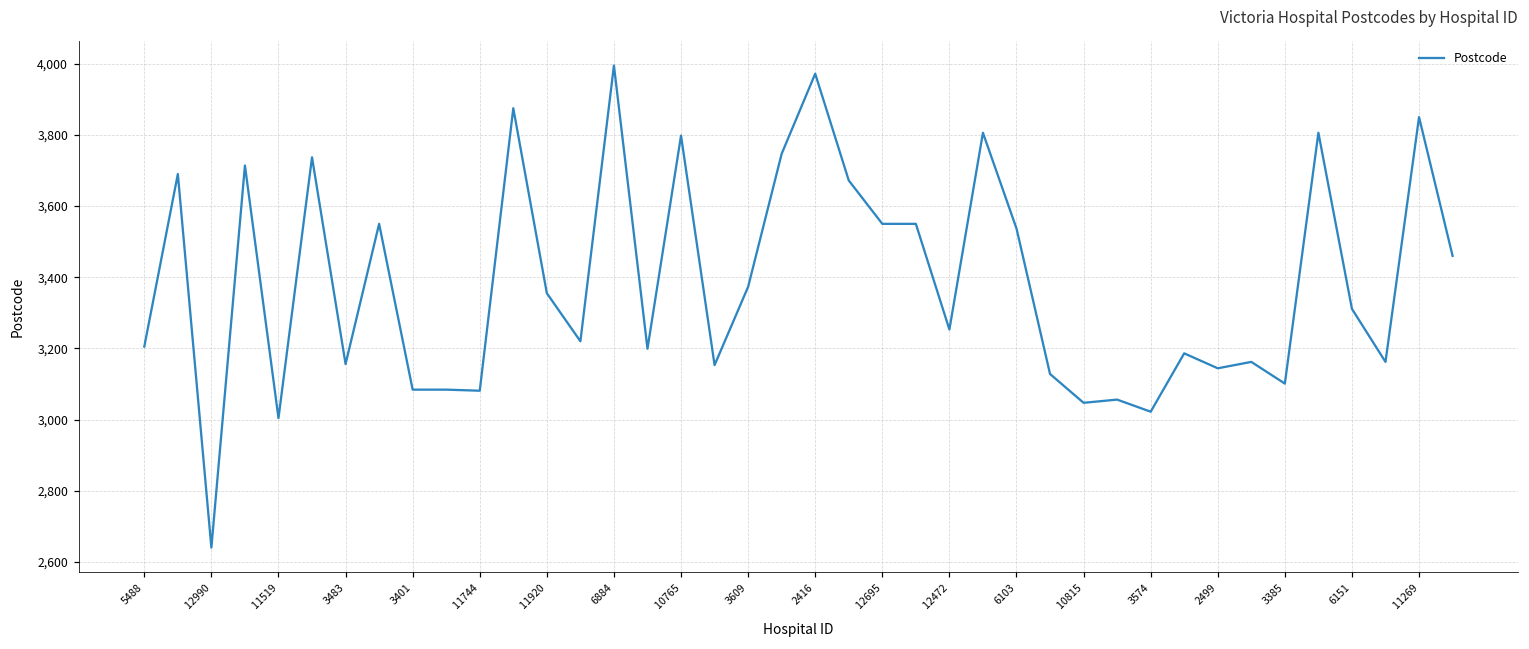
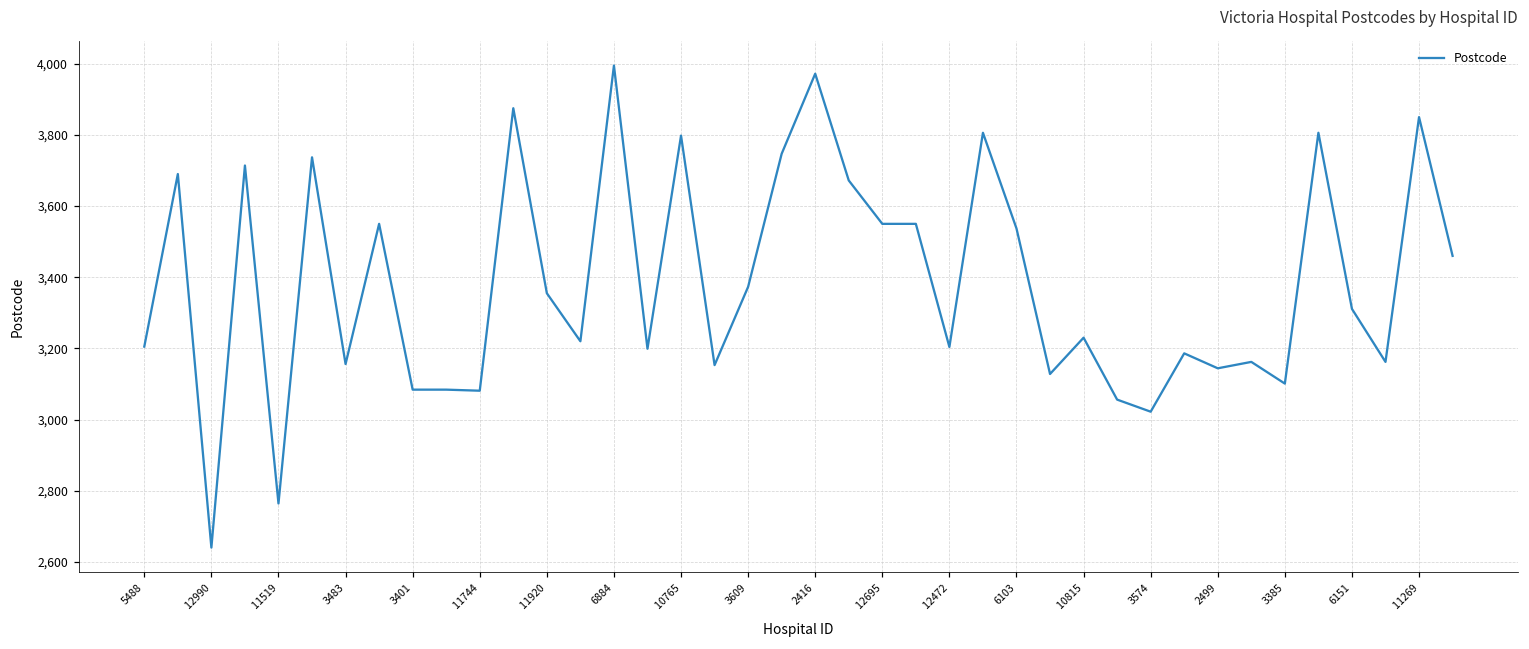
11519: 3,000 -> 2,760
12472: 3,250 -> 3,200
10815: 3,050 -> 3,230
